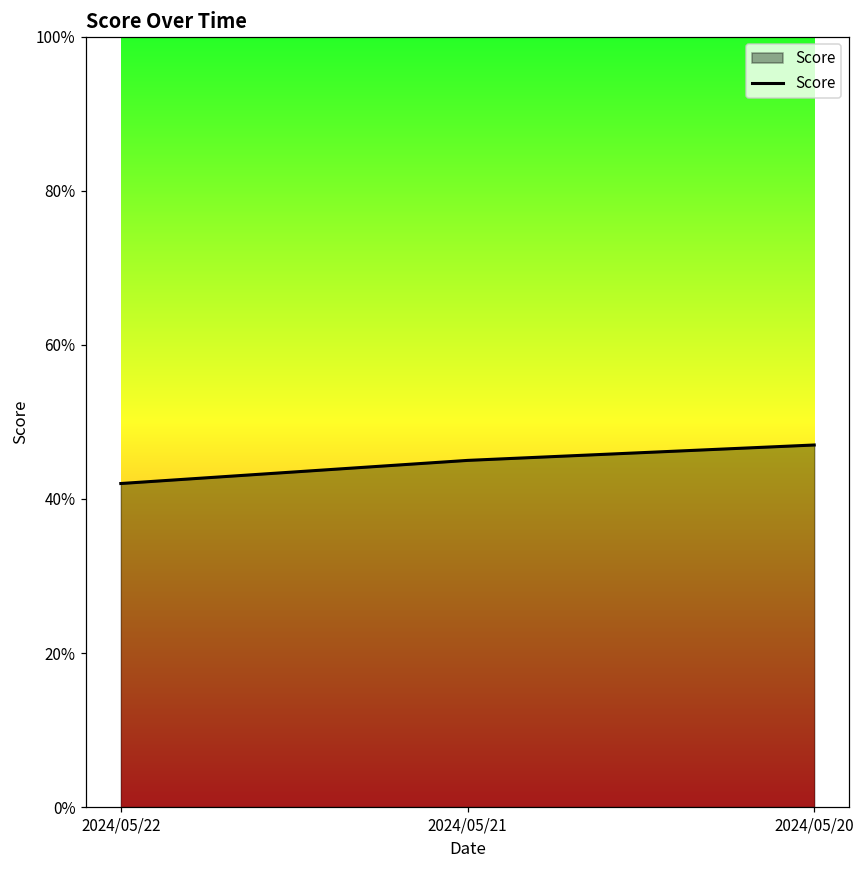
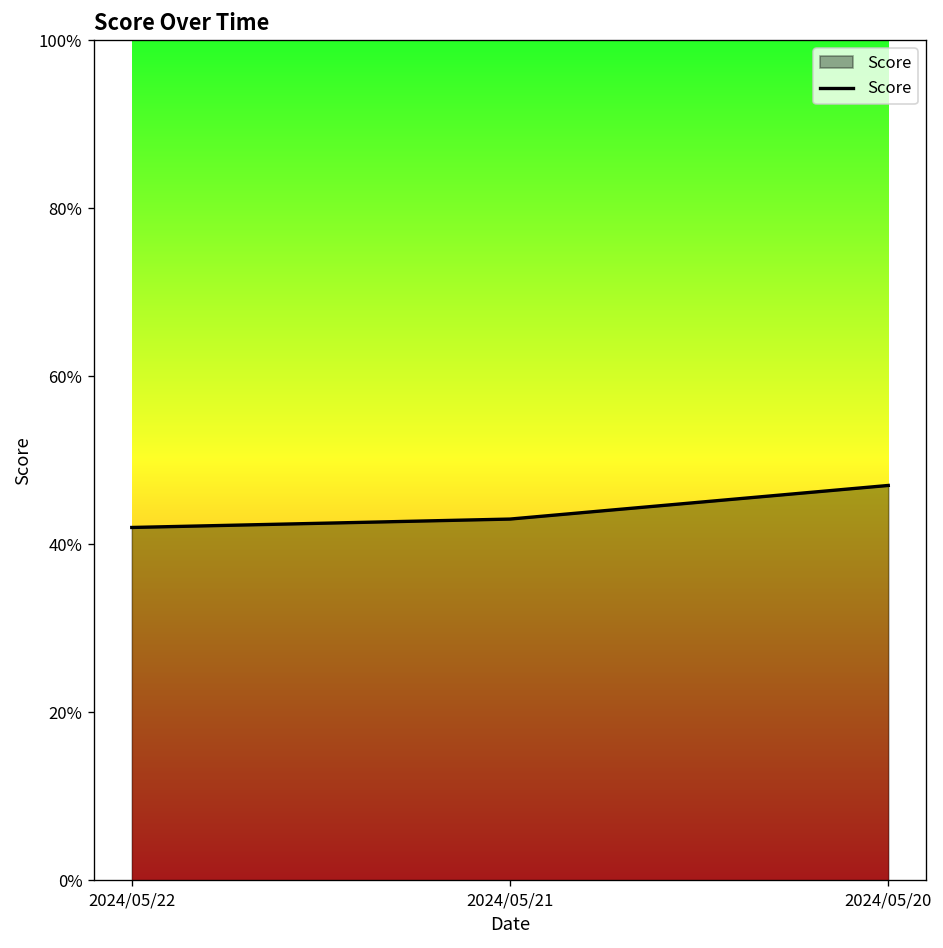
2024/05/21: 45% -> 43%
